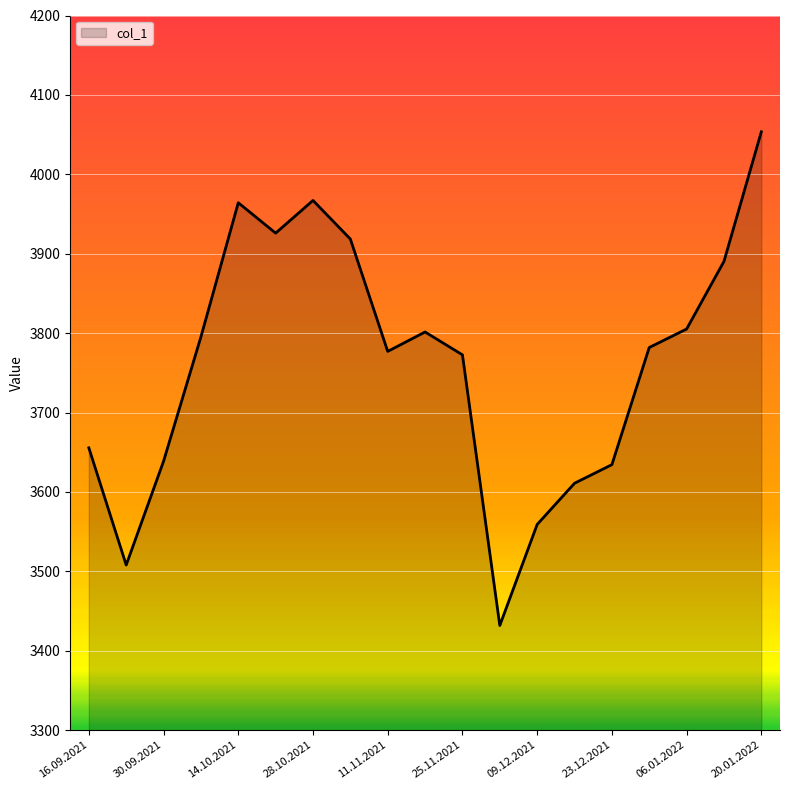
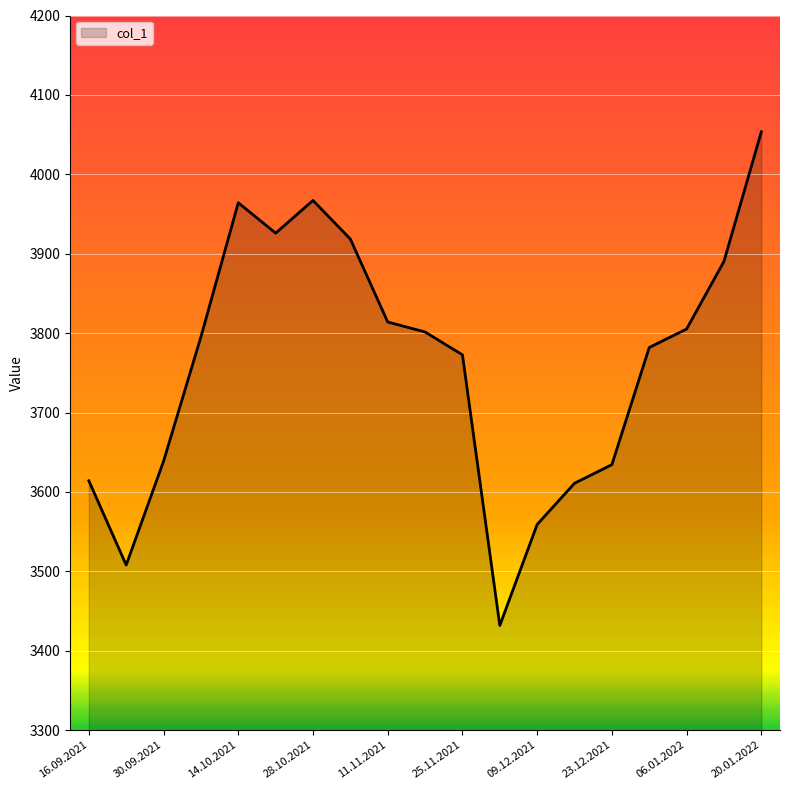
16.09.2021: 3660 -> 3610
11.11.2021: 3780 -> 3810
